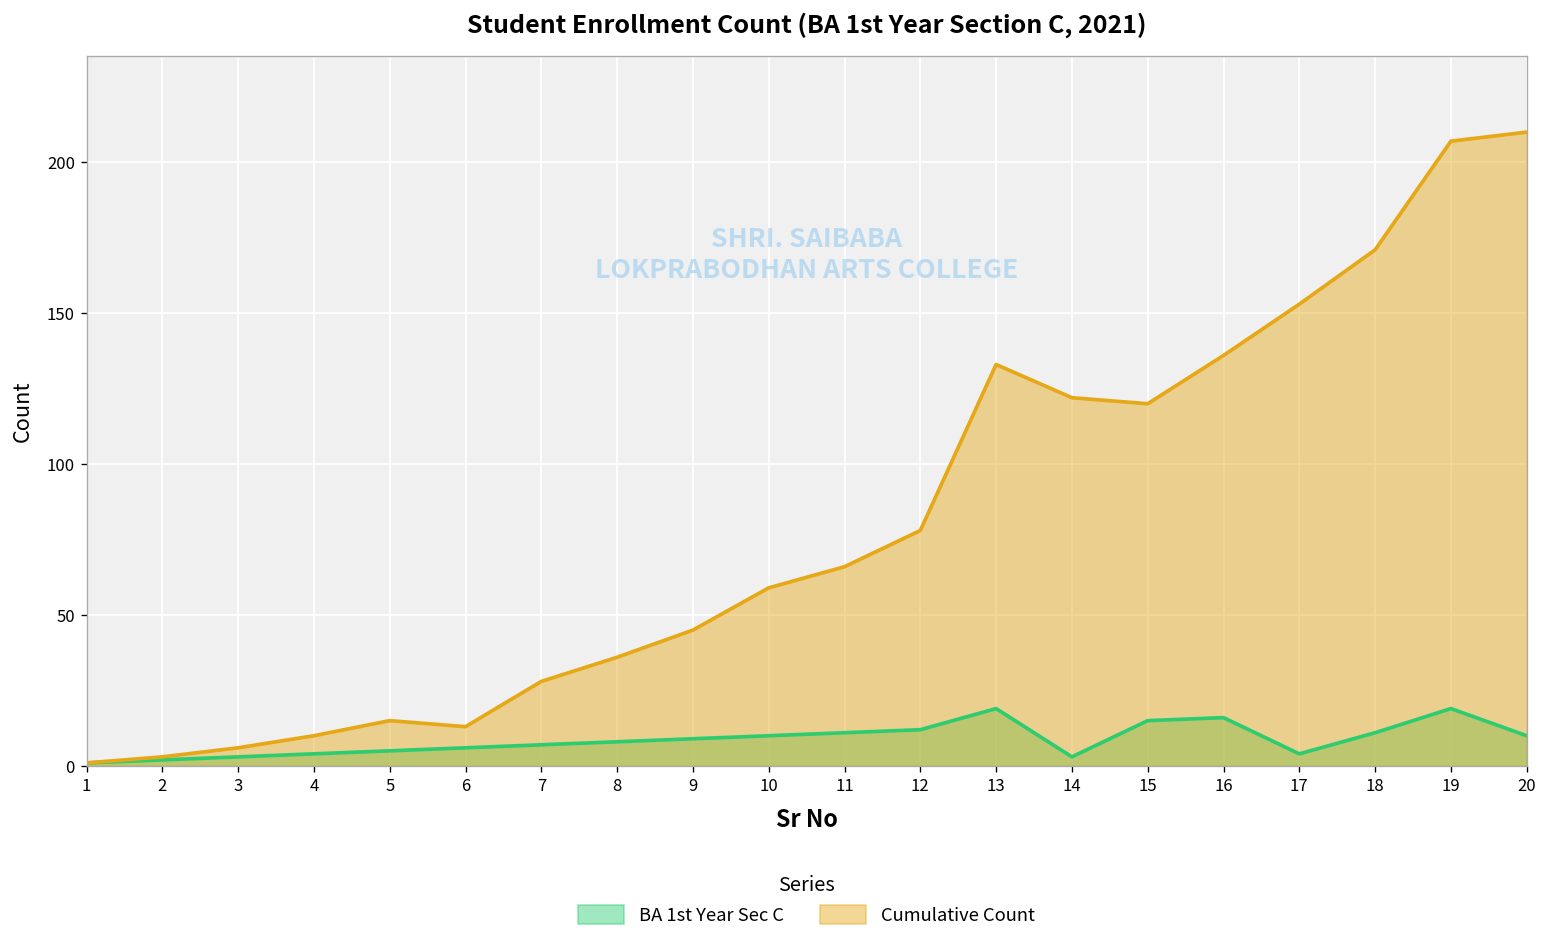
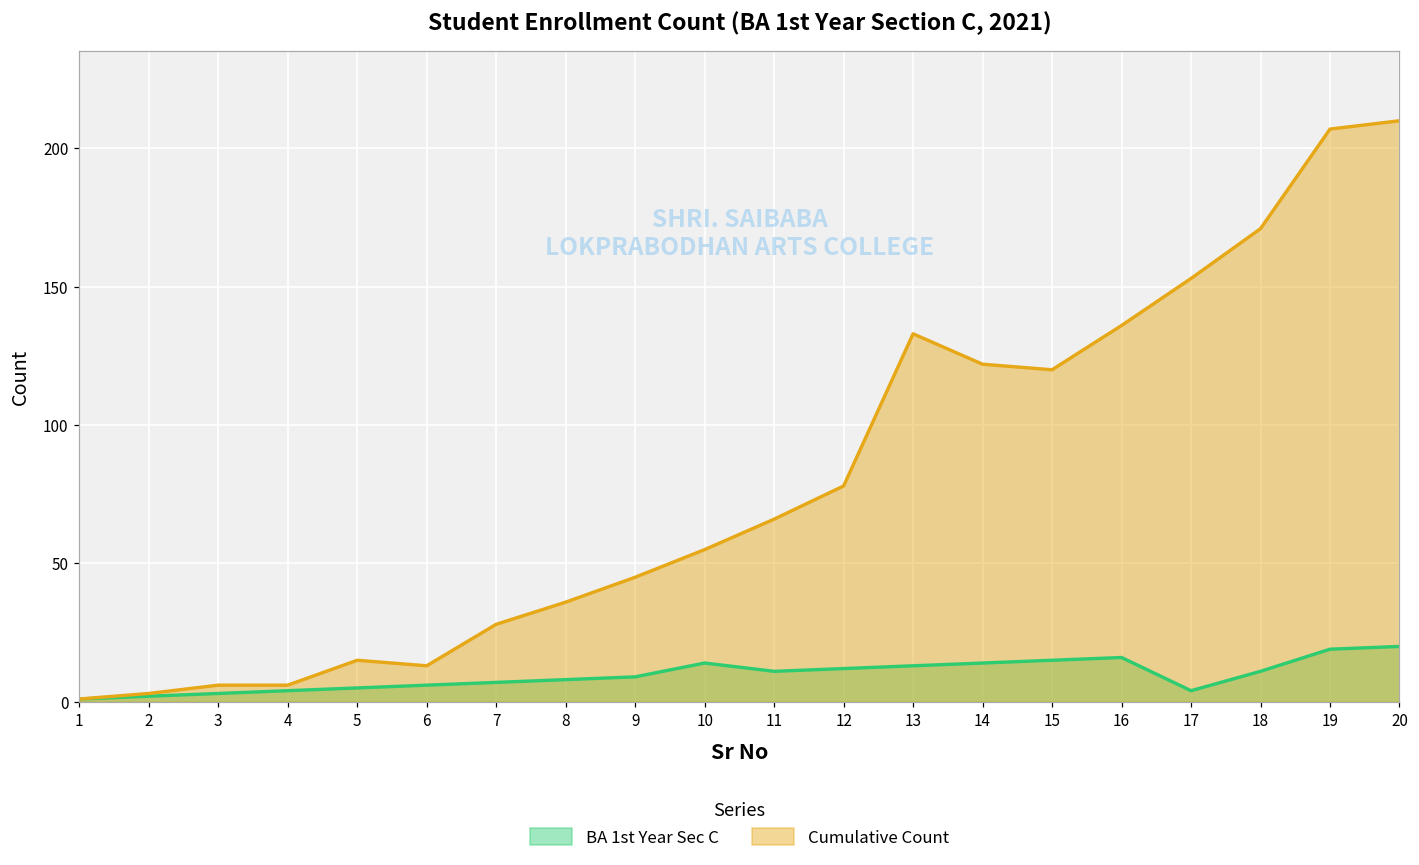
Cumulative Count, 4: 10 -> 6
BA 1st Year Sec C, 10: 10 -> 14
Cumulative Count, 10: 59 -> 55
BA 1st Year Sec C, 13: 19 -> 13
BA 1st Year Sec C, 14: 3 -> 14
BA 1st Year Sec C, 20: 10 -> 20
